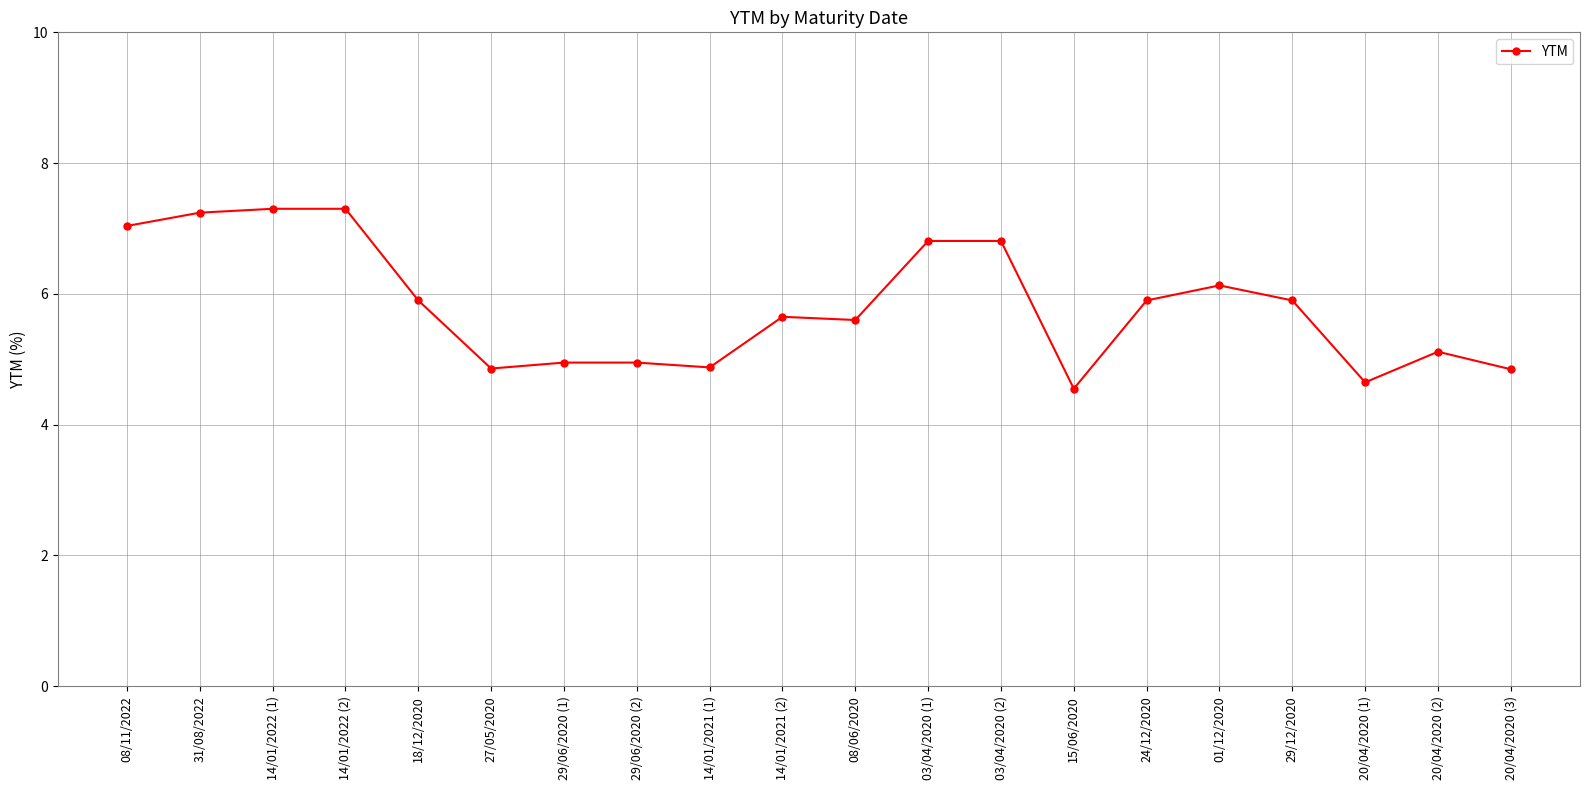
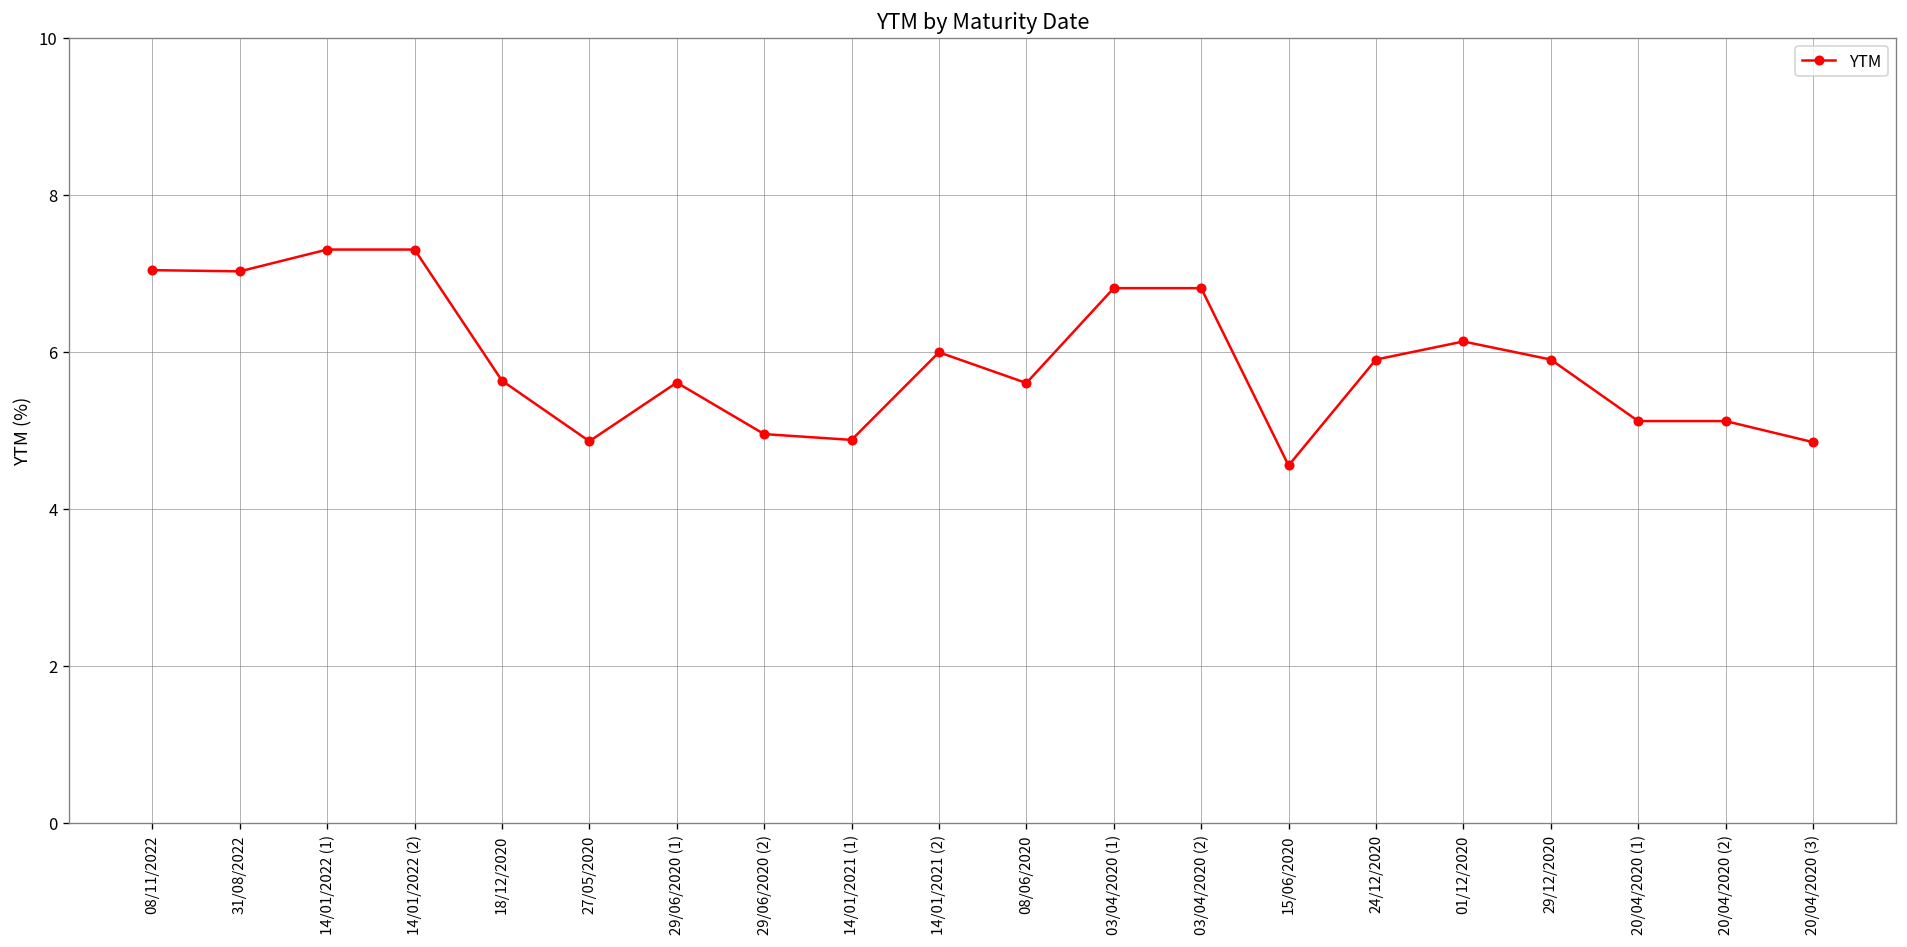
31/08/2022: 7.2 -> 7.0
18/12/2020: 5.9 -> 5.6
29/06/2020 (1): 5.0 -> 5.6
14/01/2021 (2): 5.6 -> 6.0
20/04/2020 (1): 4.6 -> 5.1
